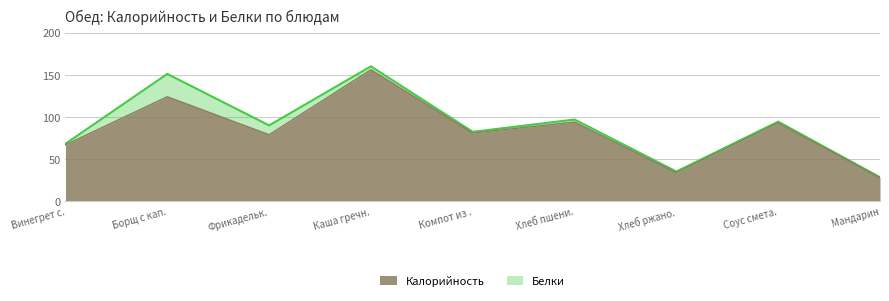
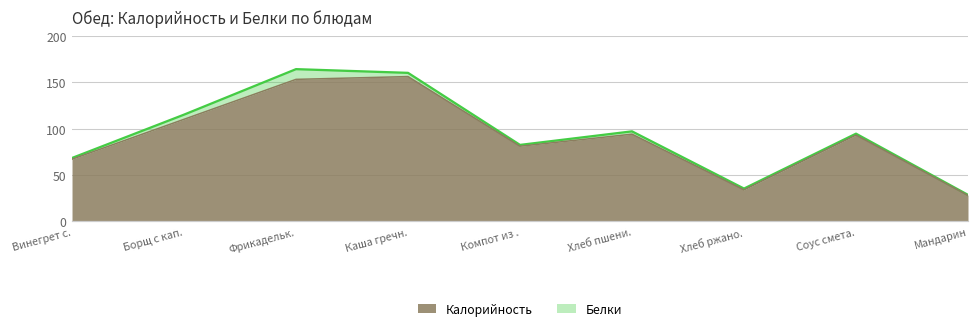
Калорийность, Борщ с кап.: 120 -> 110
Белки, Борщ с кап.: 30 -> 10
Калорийность, Фрикадельк.: 80 -> 150
